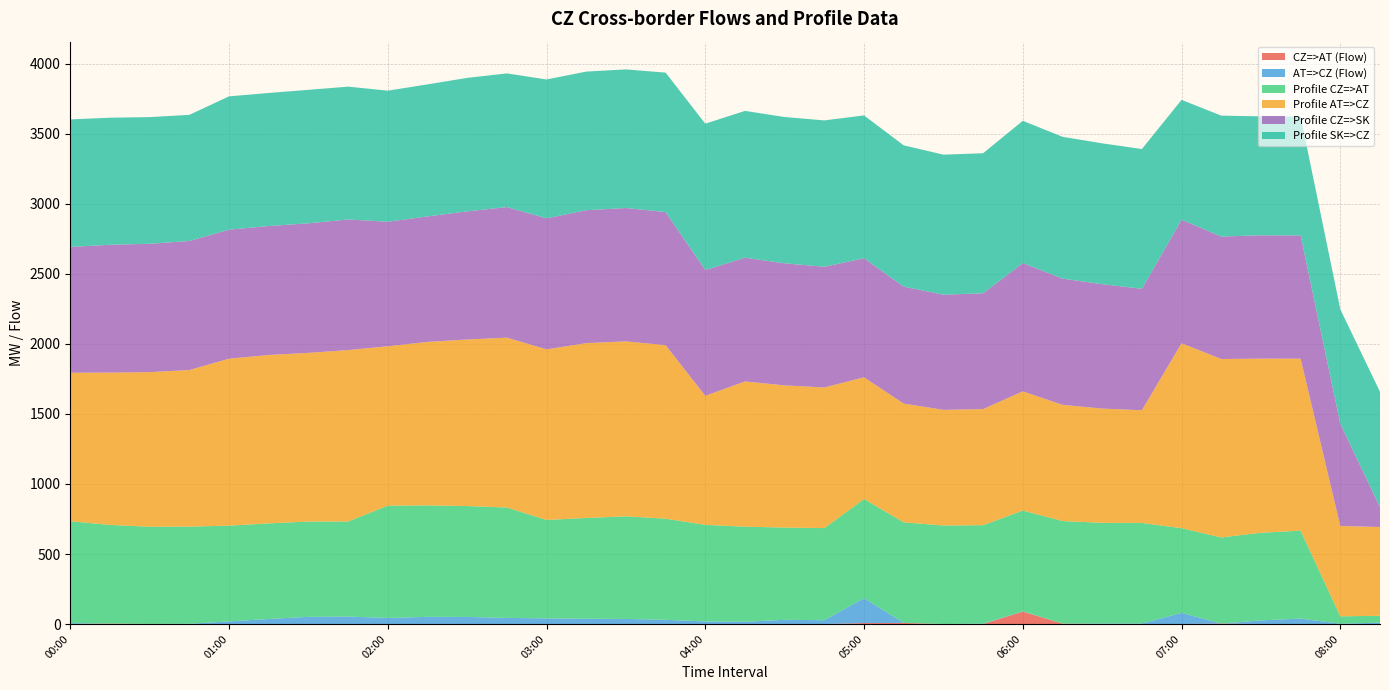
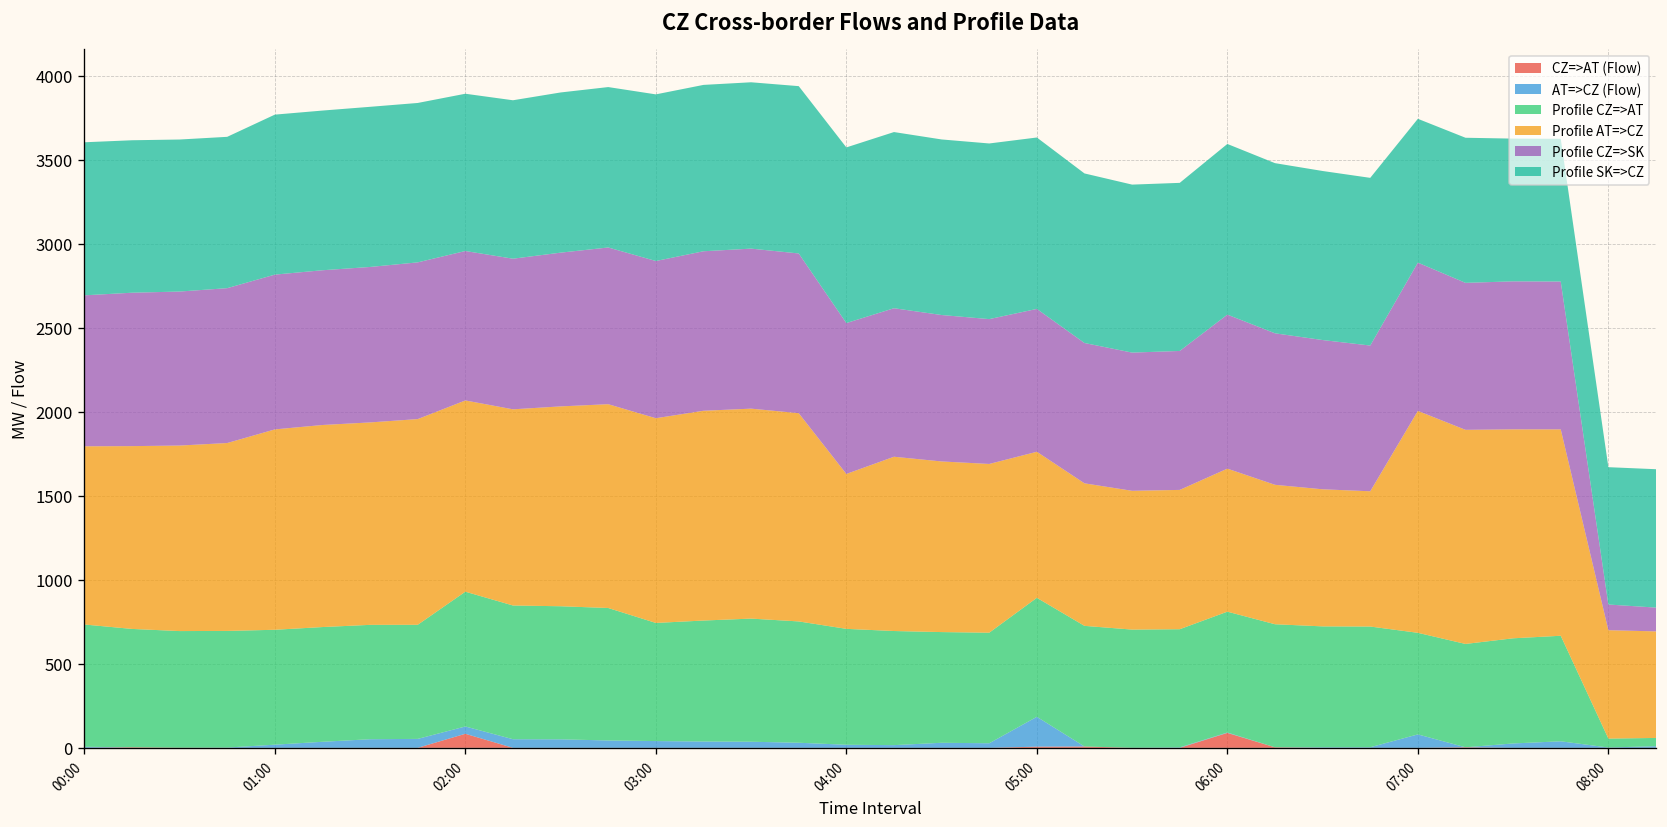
CZ=>AT (Flow), 02:00: 0 -> 80
Profile CZ=>SK, 08:00: 730 -> 150
